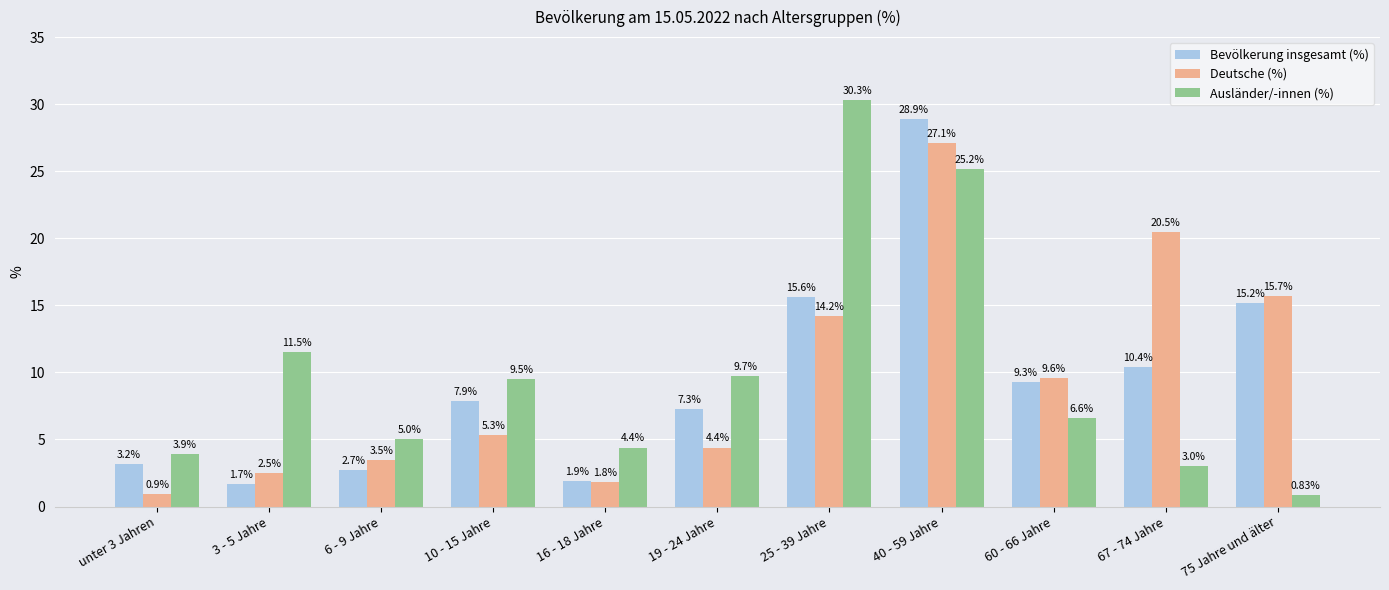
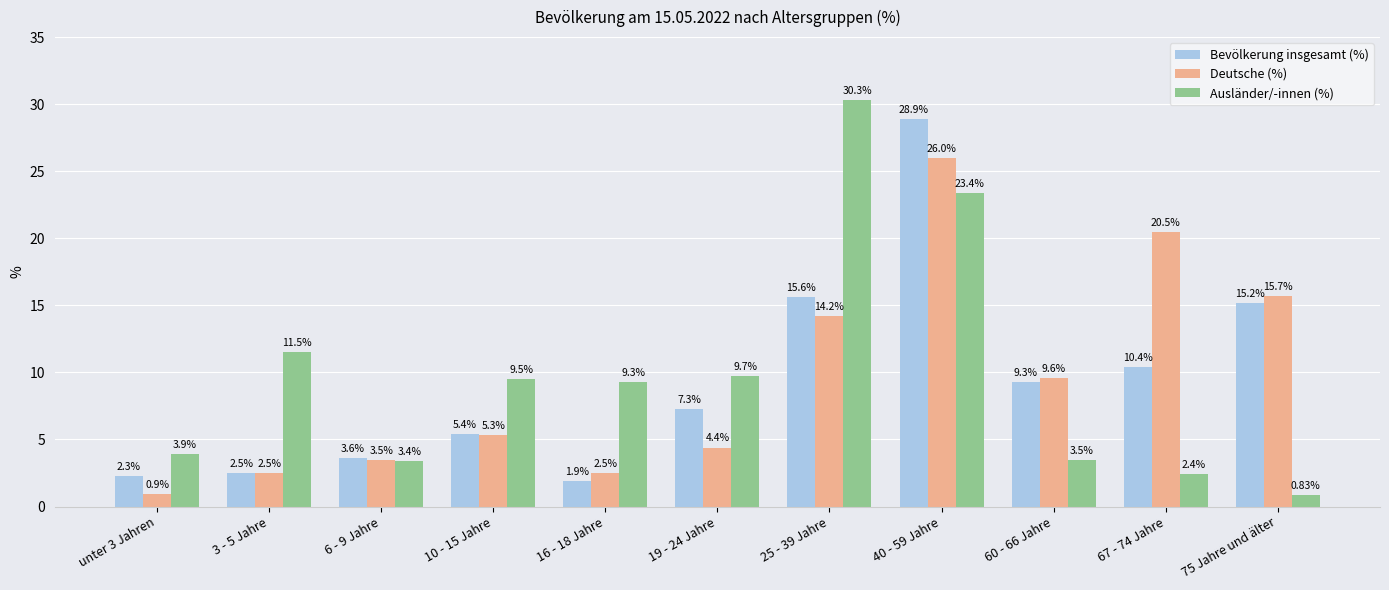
Bevölkerung insgesamt (%), unter 3 Jahren: 3.2% -> 2.3%
Bevölkerung insgesamt (%), 3 - 5 Jahre: 1.7% -> 2.5%
Bevölkerung insgesamt (%), 6 - 9 Jahre: 2.7% -> 3.6%
Ausländer/-innen (%), 6 - 9 Jahre: 5.0% -> 3.4%
Bevölkerung insgesamt (%), 10 - 15 Jahre: 7.9% -> 5.4%
Deutsche (%), 16 - 18 Jahre: 1.8% -> 2.5%
Ausländer/-innen (%), 16 - 18 Jahre: 4.4% -> 9.3%
Deutsche (%), 40 - 59 Jahre: 27.1% -> 26.0%
Ausländer/-innen (%), 40 - 59 Jahre: 25.2% -> 23.4%
Ausländer/-innen (%), 60 - 66 Jahre: 6.6% -> 3.5%
Ausländer/-innen (%), 67 - 74 Jahre: 3.0% -> 2.4%
